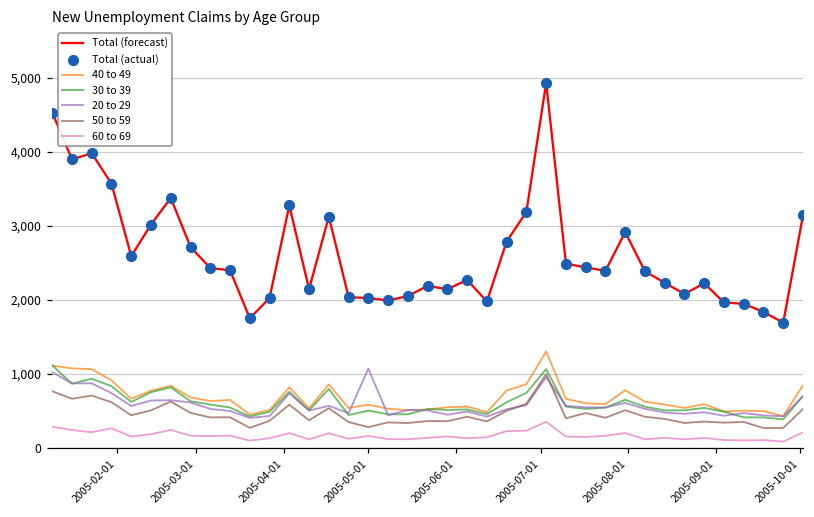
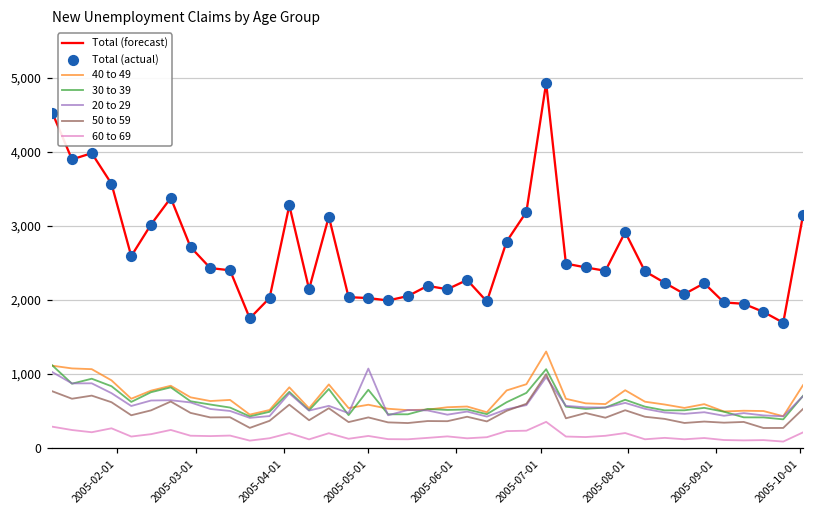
30 to 39, 2005-05-01: 500 -> 800
50 to 59, 2005-05-01: 300 -> 400
